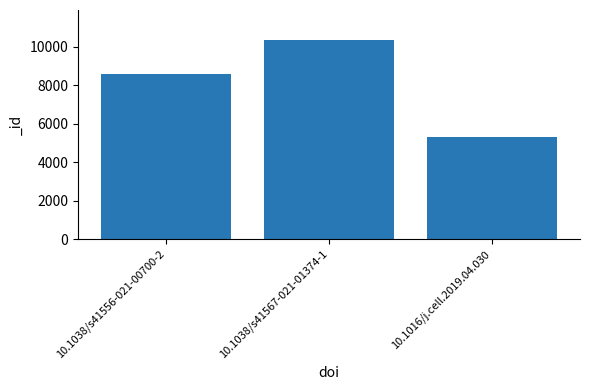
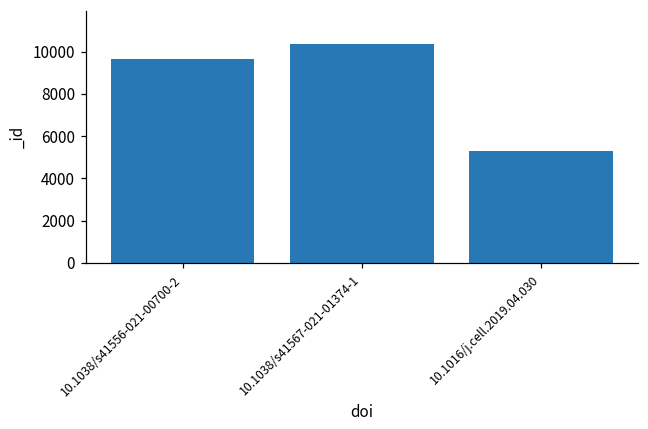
10.1038/s41556-021-00700-2: 8600 -> 9600
